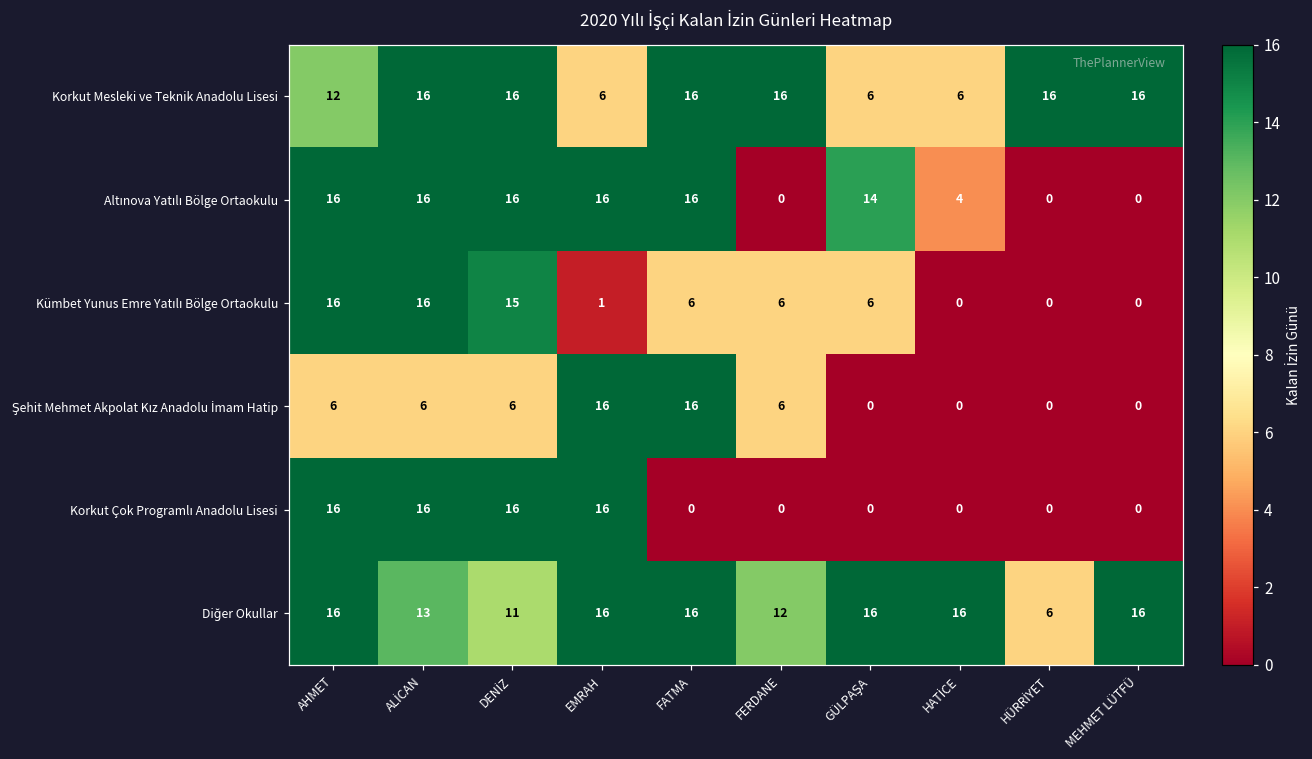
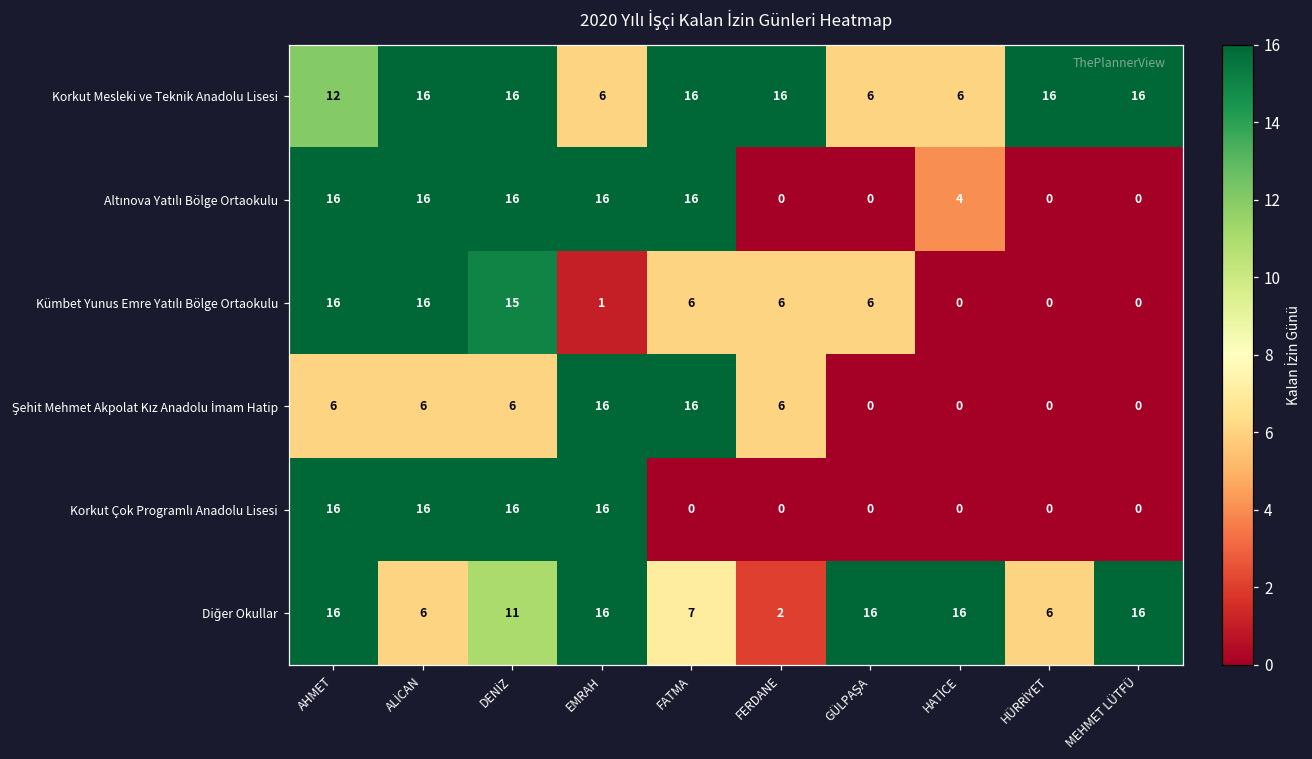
Altınova Yatılı Bölge Ortaokulu, GÜLPAŞA: 14 -> 0
Diğer Okullar, ALİCAN: 13 -> 6
Diğer Okullar, FATMA: 16 -> 7
Diğer Okullar, FERDANE: 12 -> 2
